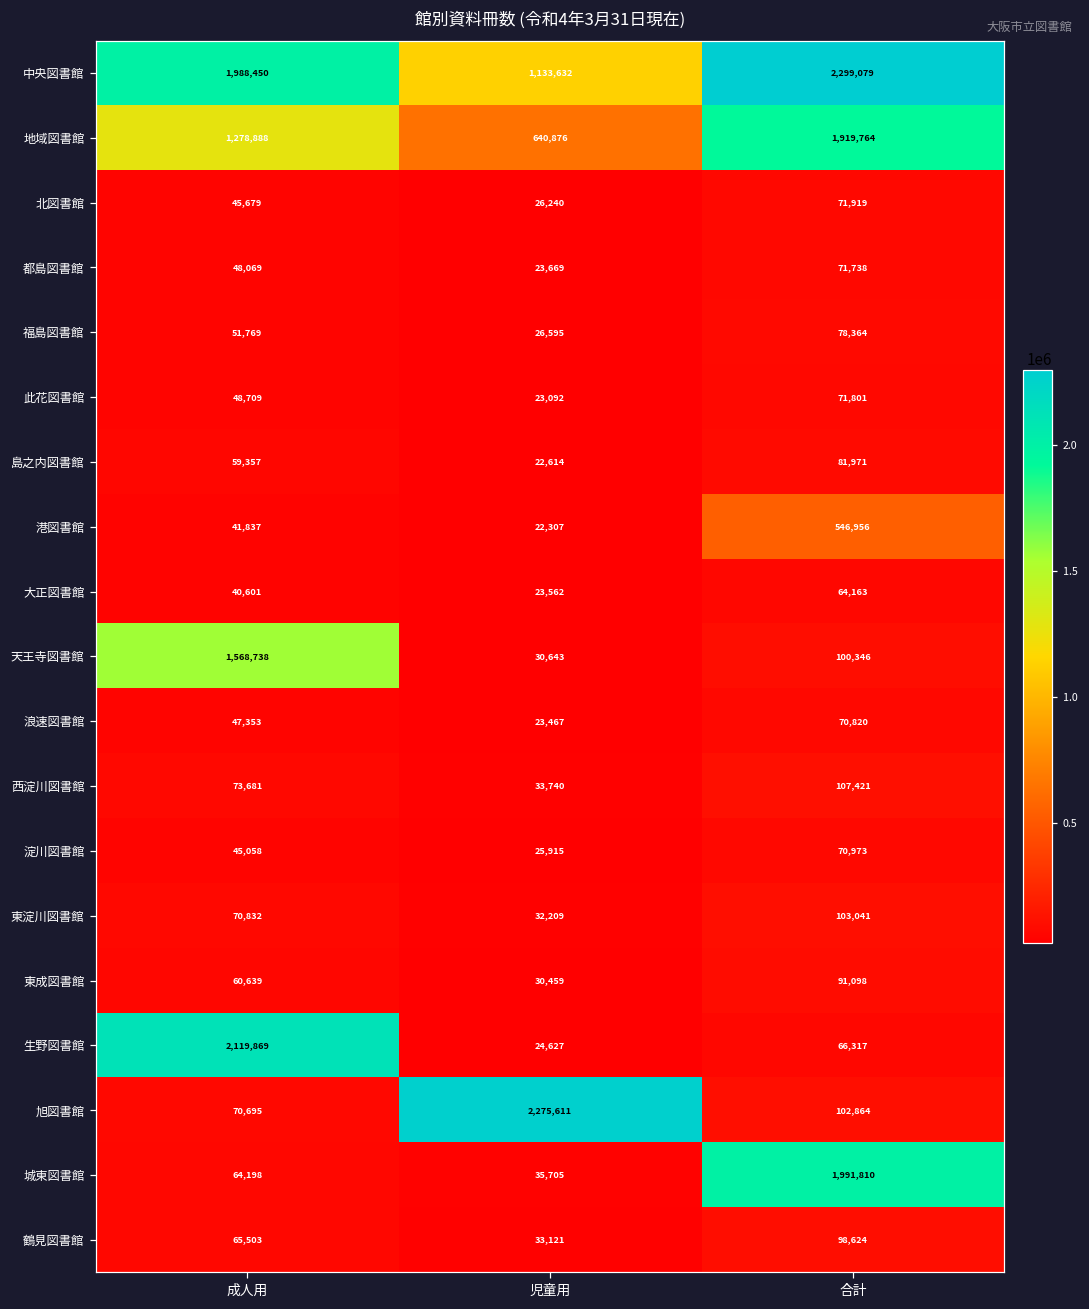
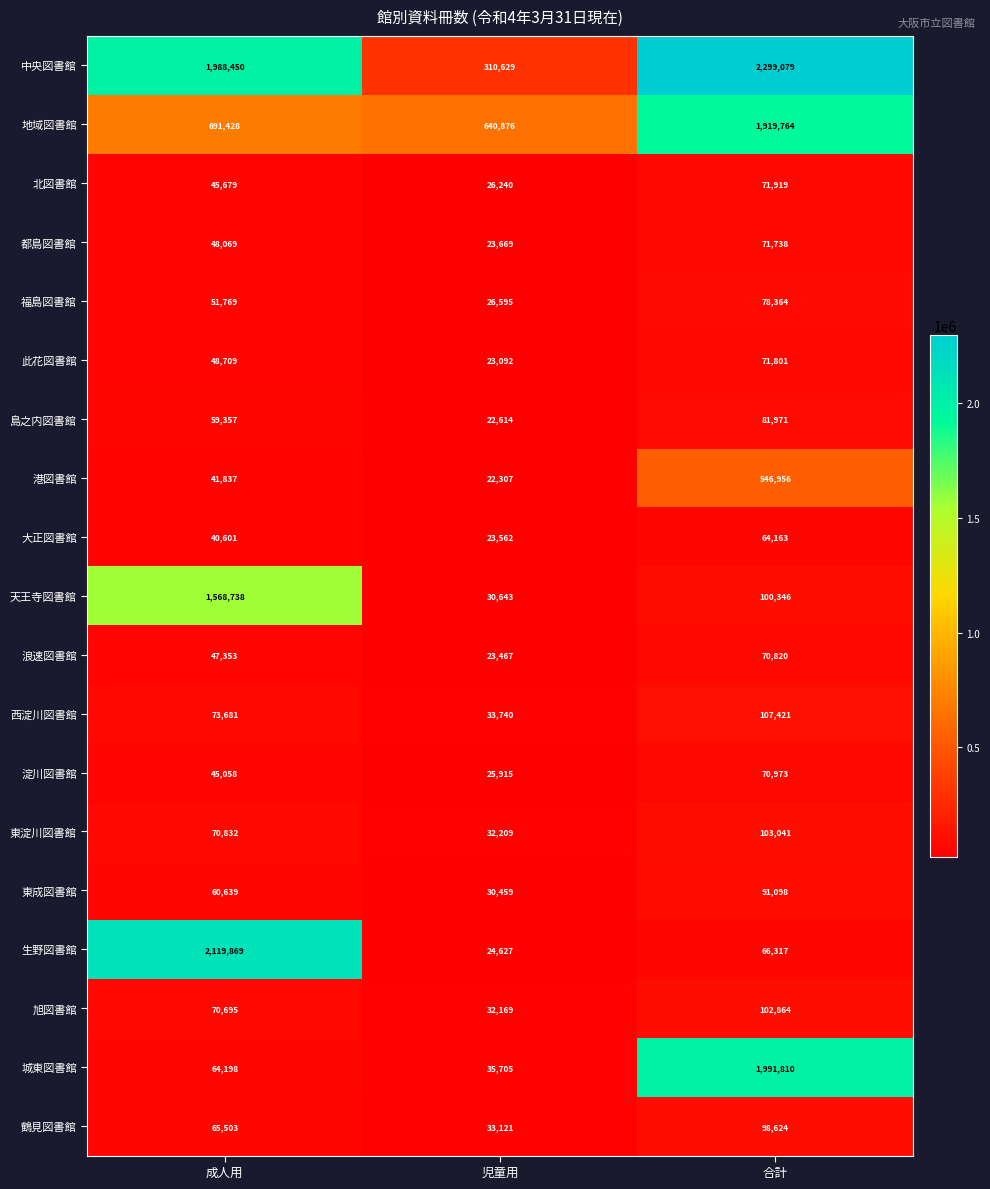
中央図書館, 児童用: 1,133,632 -> 310,629
地域図書館, 成人用: 1,278,888 -> 691,428
旭図書館, 児童用: 2,275,611 -> 32,169
